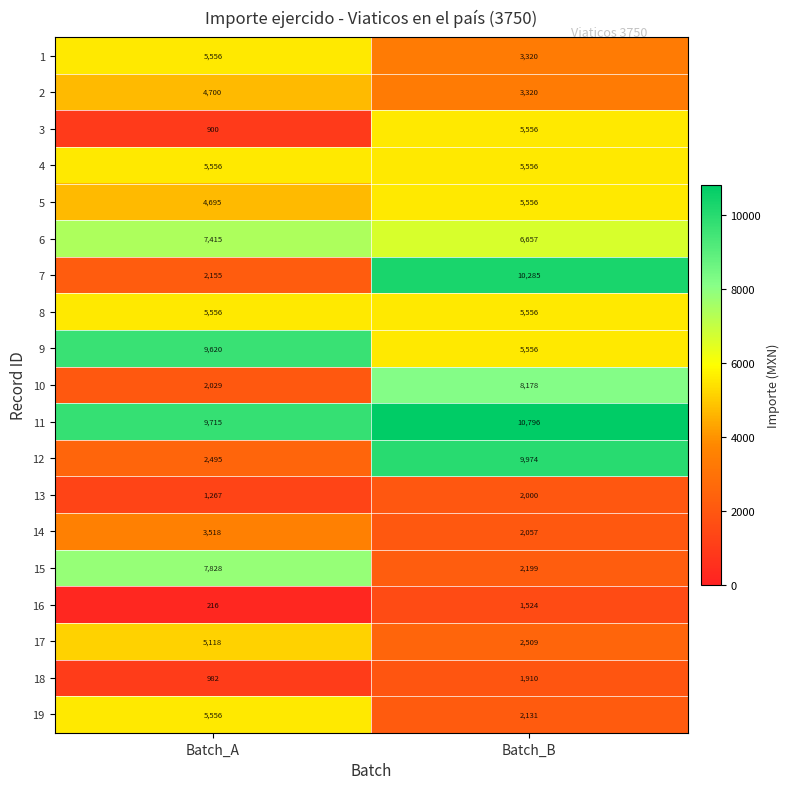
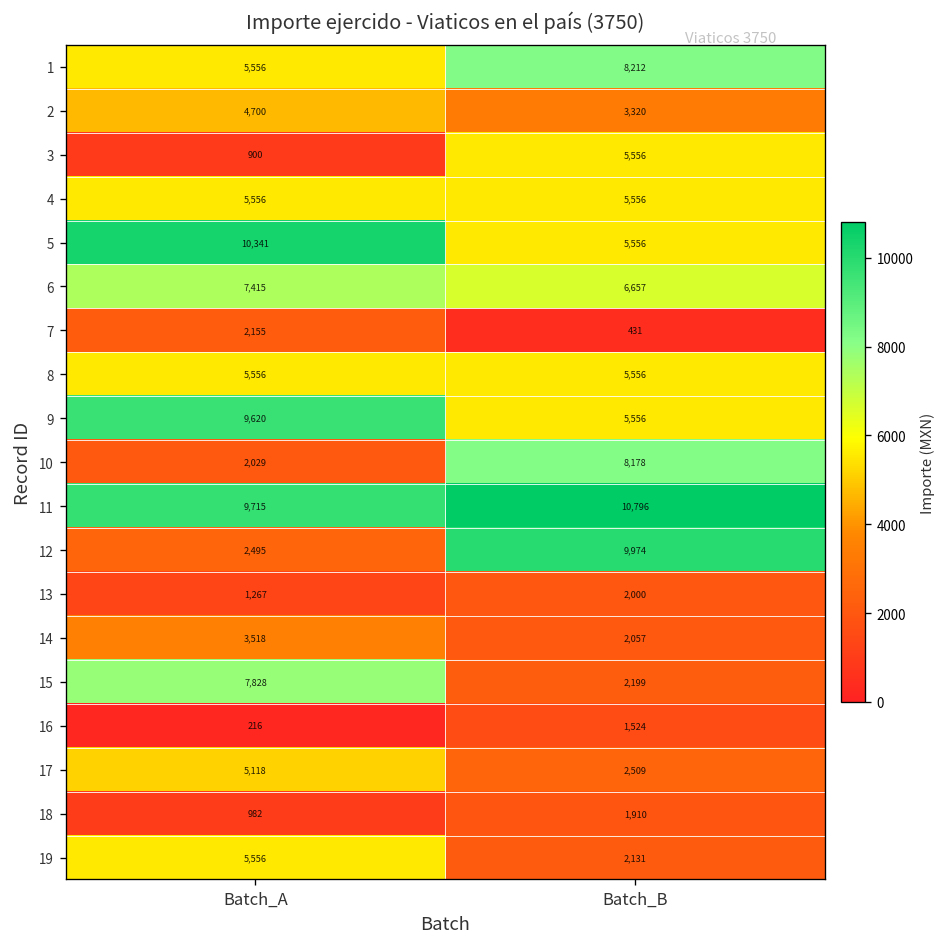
1, Batch_B: 3,320 -> 8,212
5, Batch_A: 4,695 -> 10,341
7, Batch_B: 10,285 -> 431
